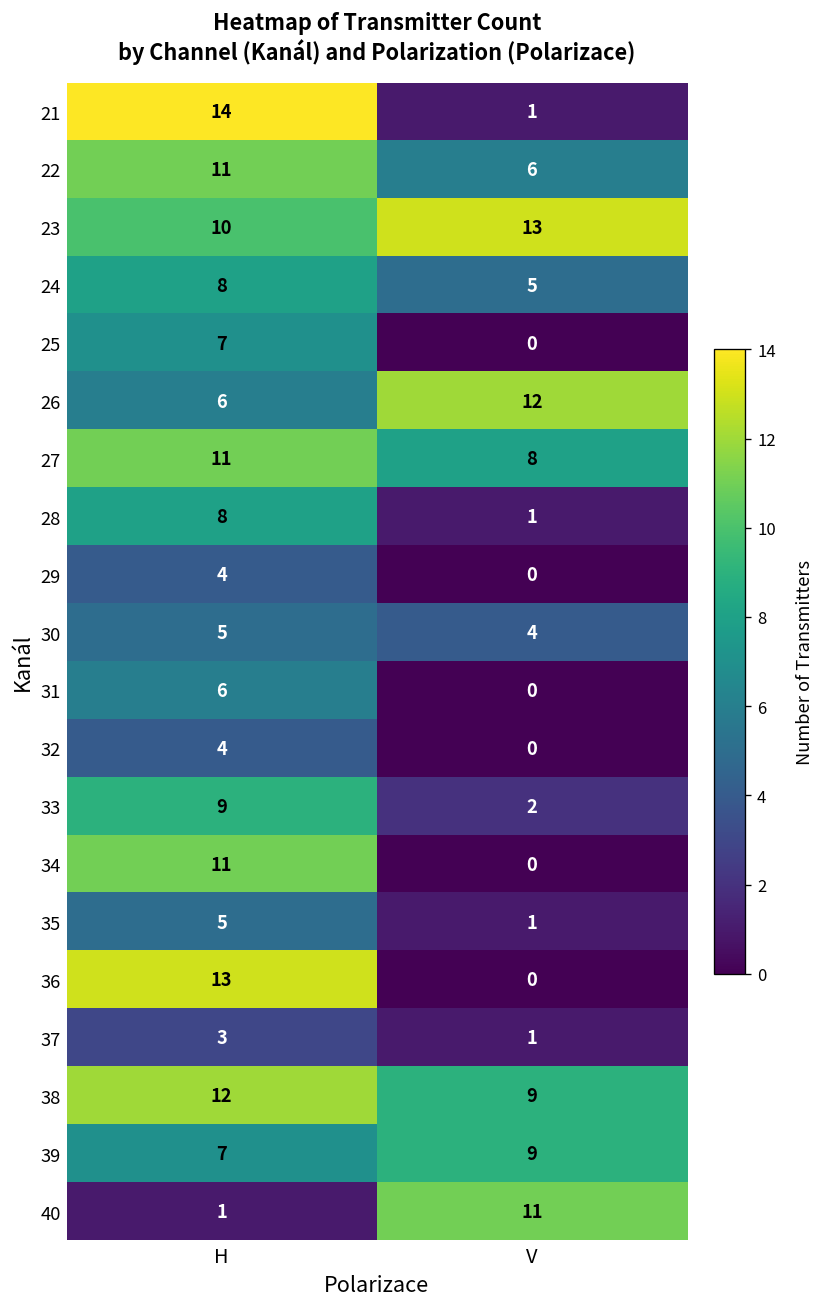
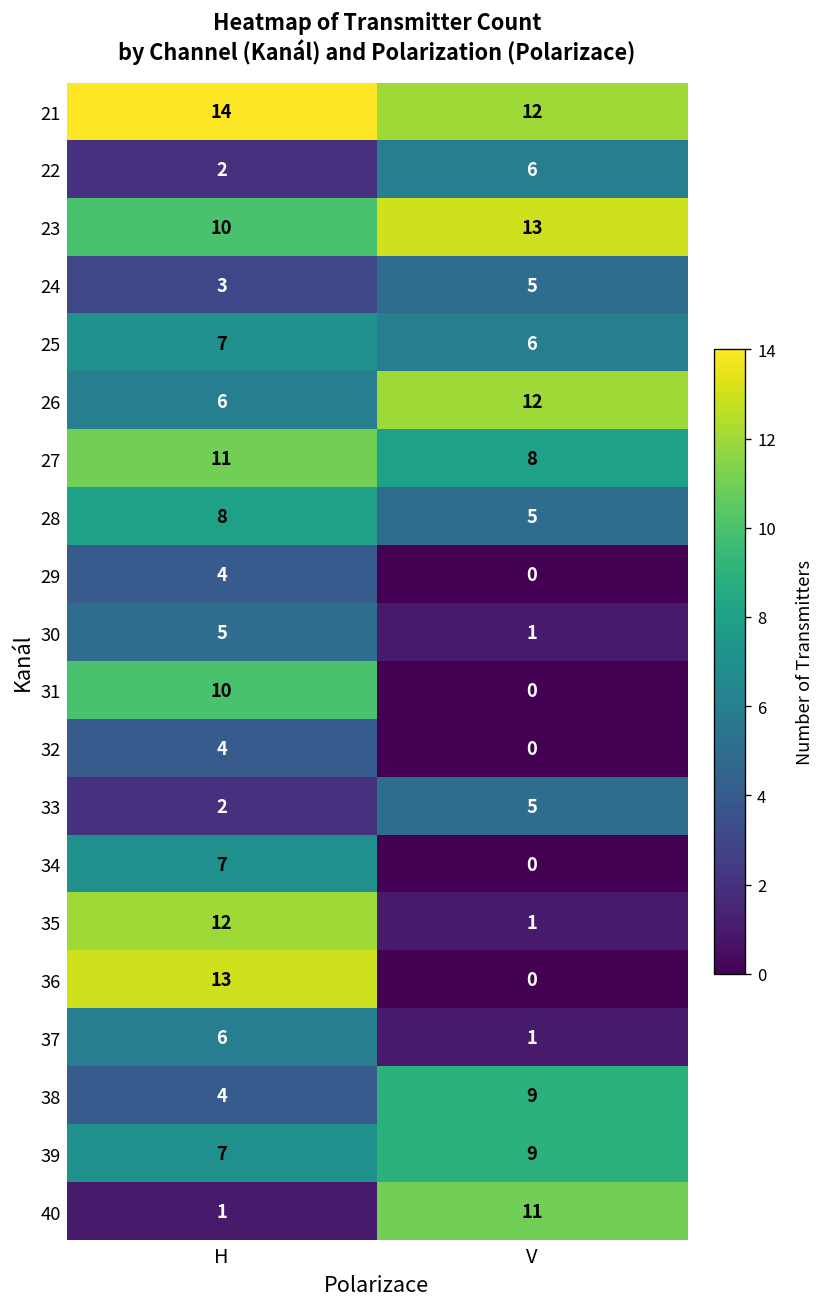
21, V: 1 -> 12
22, H: 11 -> 2
24, H: 8 -> 3
25, V: 0 -> 6
28, V: 1 -> 5
30, V: 4 -> 1
31, H: 6 -> 10
33, H: 9 -> 2
33, V: 2 -> 5
34, H: 11 -> 7
35, H: 5 -> 12
37, H: 3 -> 6
38, H: 12 -> 4
